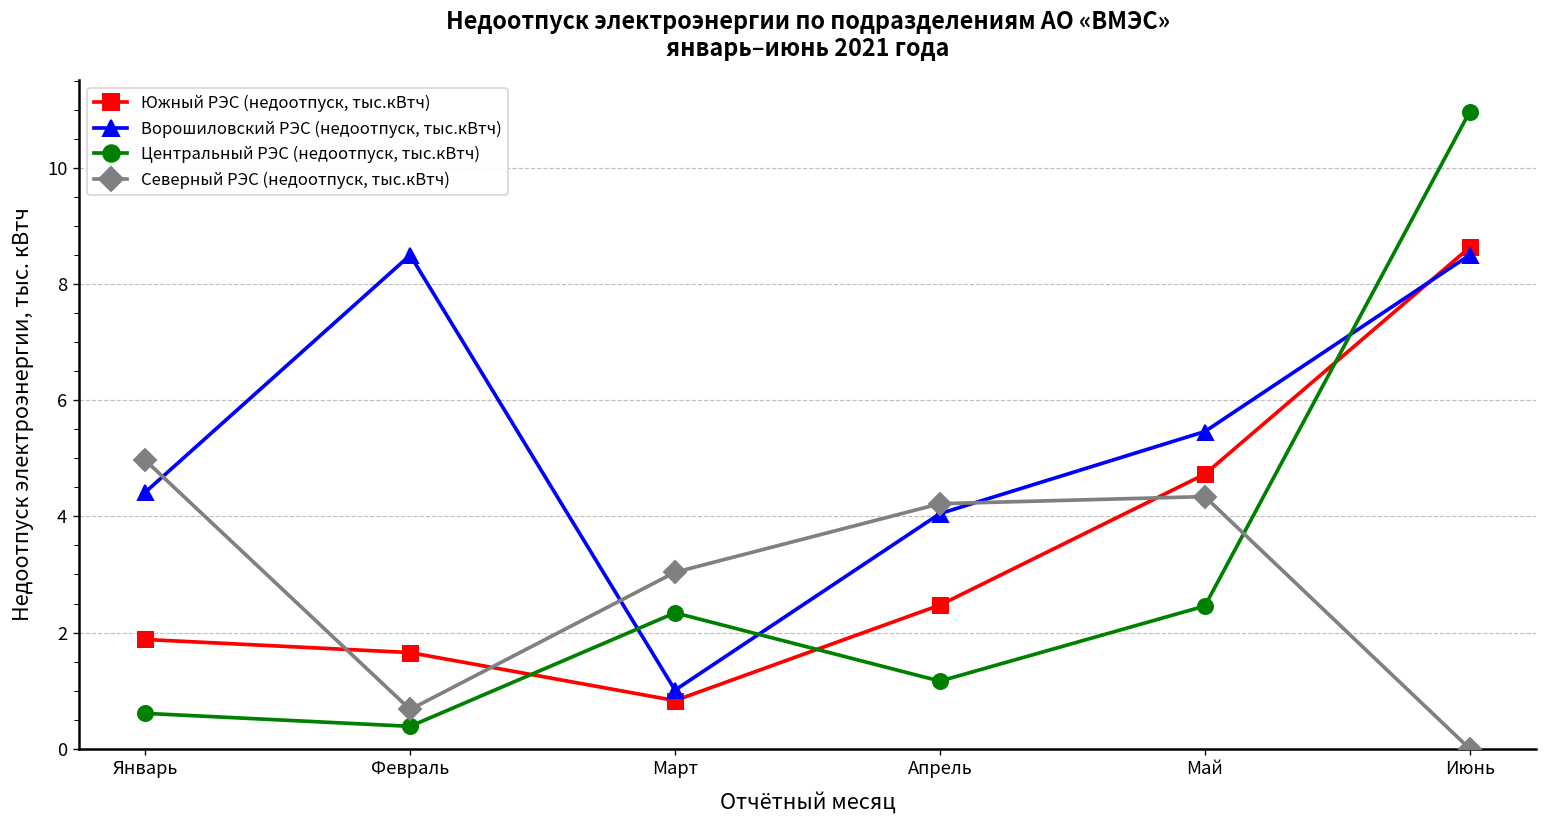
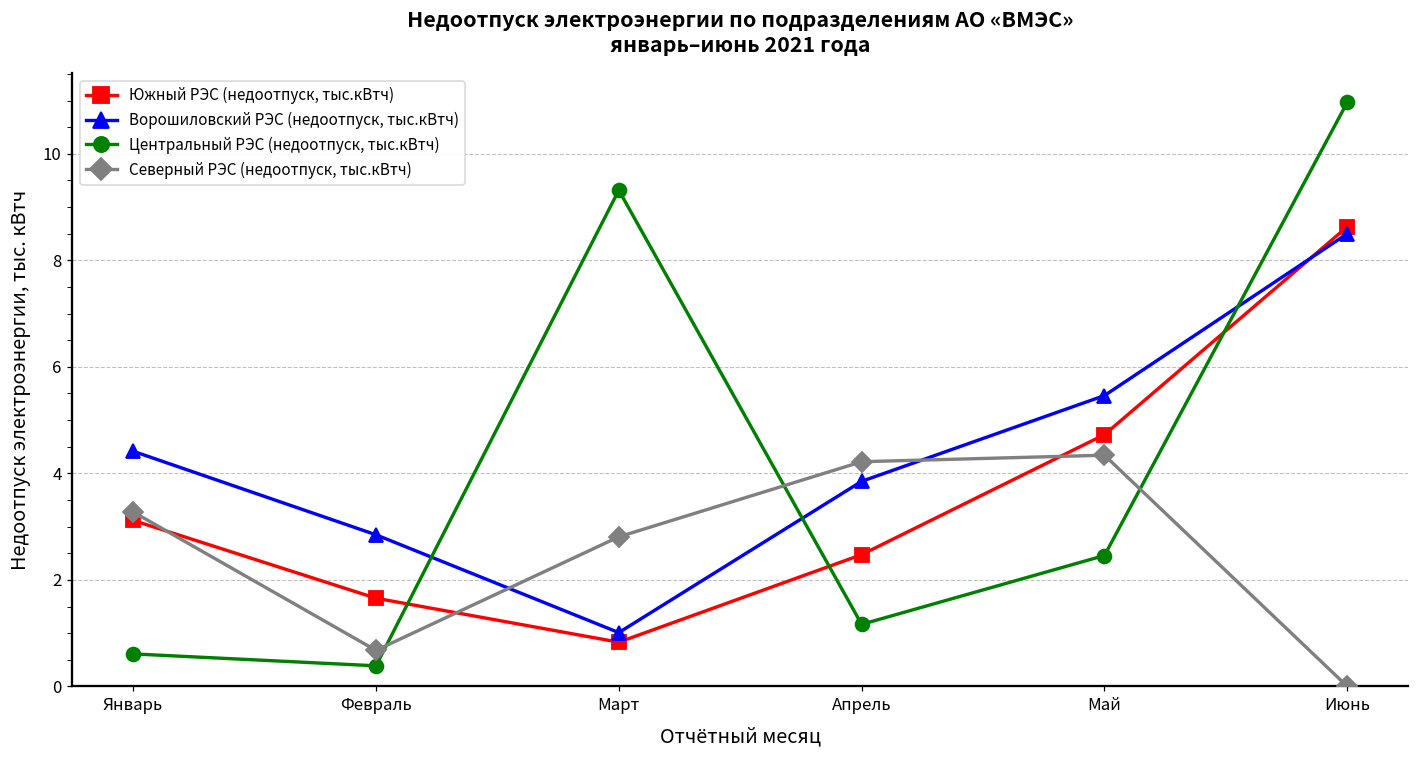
Южный РЭС (недоотпуск, тыс.кВтч), Январь: 1.9 -> 3.1
Северный РЭС (недоотпуск, тыс.кВтч), Январь: 5.0 -> 3.3
Ворошиловский РЭС (недоотпуск, тыс.кВтч), Февраль: 8.5 -> 2.8
Центральный РЭС (недоотпуск, тыс.кВтч), Март: 2.3 -> 9.3
Северный РЭС (недоотпуск, тыс.кВтч), Март: 3.0 -> 2.8
Ворошиловский РЭС (недоотпуск, тыс.кВтч), Апрель: 4.0 -> 3.9
